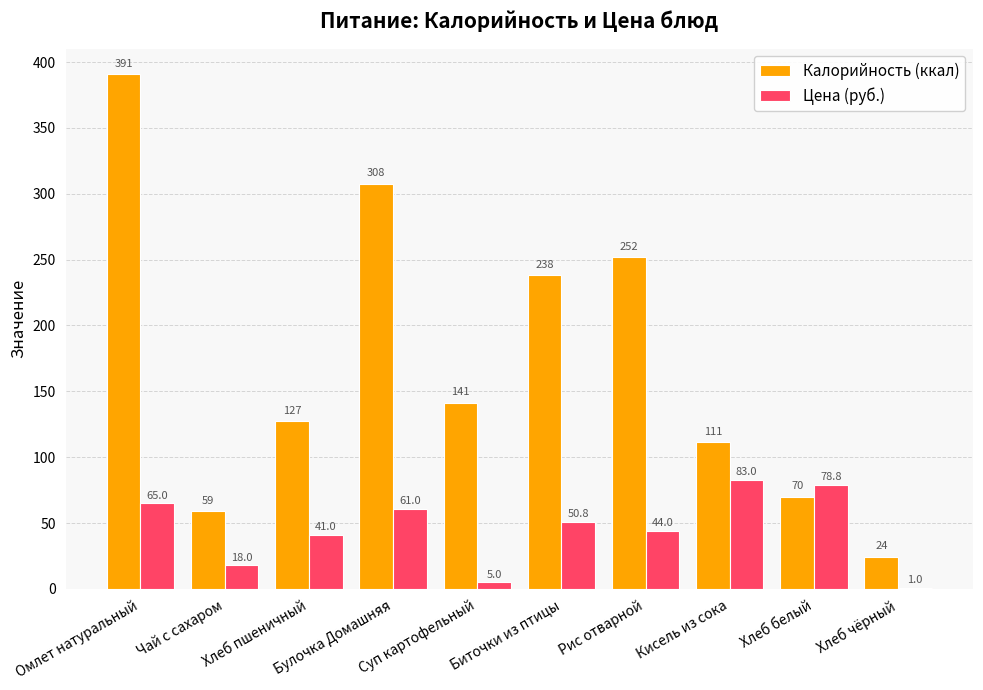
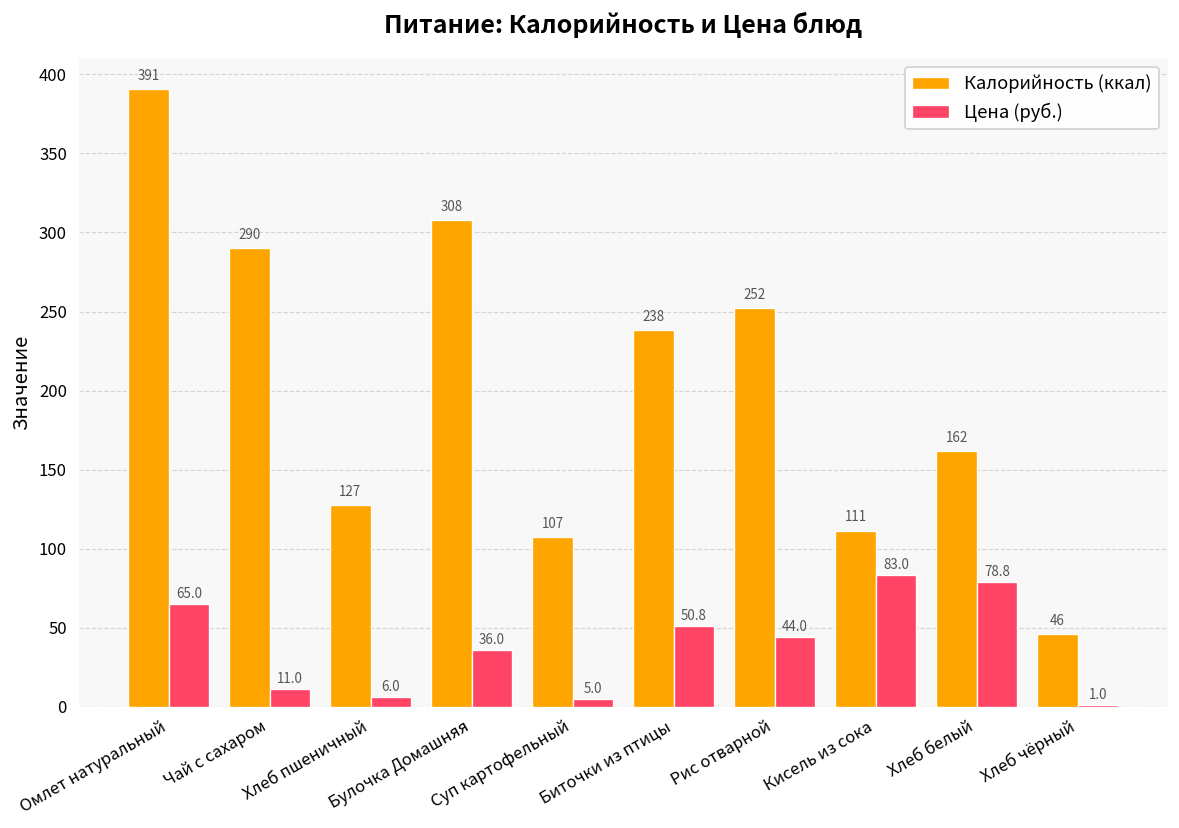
Калорийность (ккал), Чай с сахаром: 59 -> 290
Цена (руб.), Чай с сахаром: 18.0 -> 11.0
Цена (руб.), Хлеб пшеничный: 41.0 -> 6.0
Цена (руб.), Булочка Домашняя: 61.0 -> 36.0
Калорийность (ккал), Суп картофельный: 141 -> 107
Калорийность (ккал), Хлеб белый: 70 -> 162
Калорийность (ккал), Хлеб чёрный: 24 -> 46
